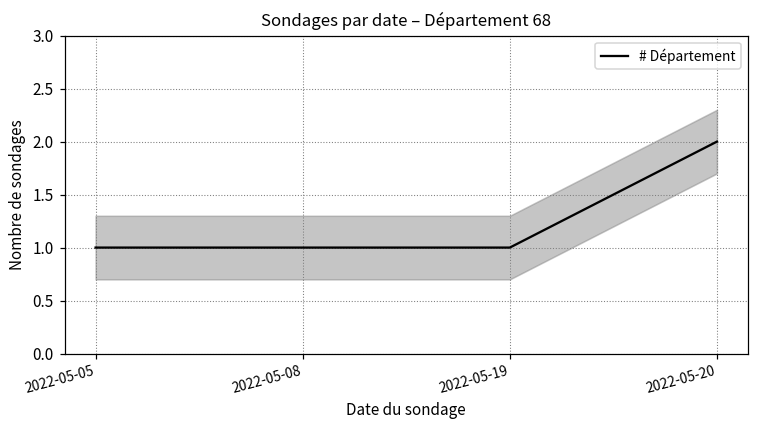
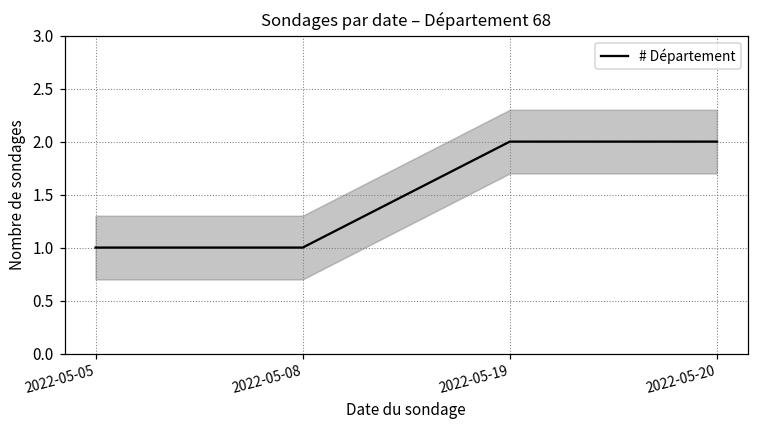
# Département, 2022-05-19: 1 -> 2
